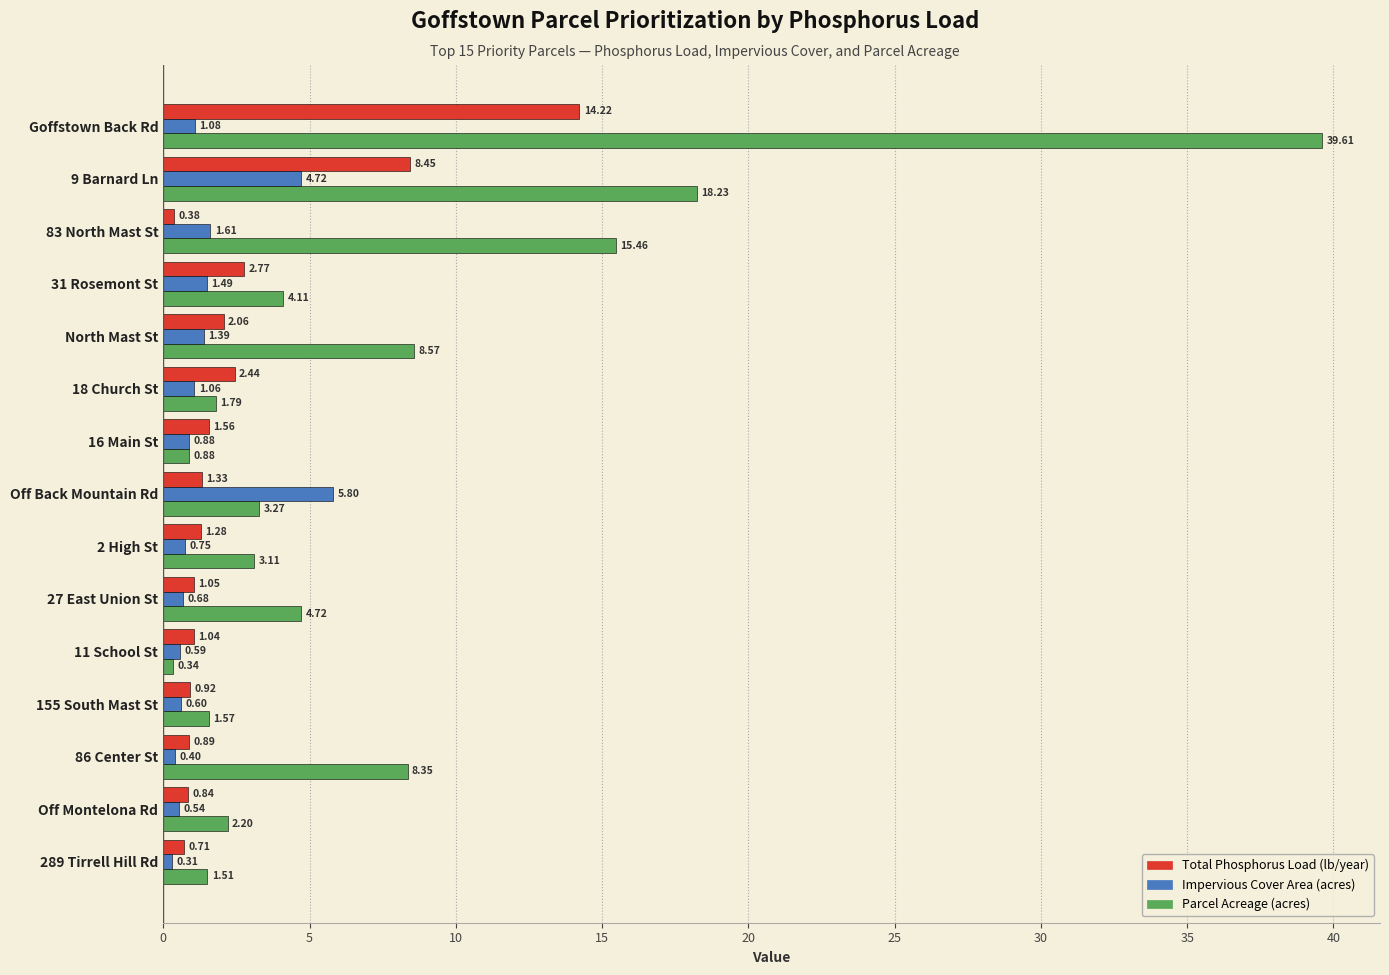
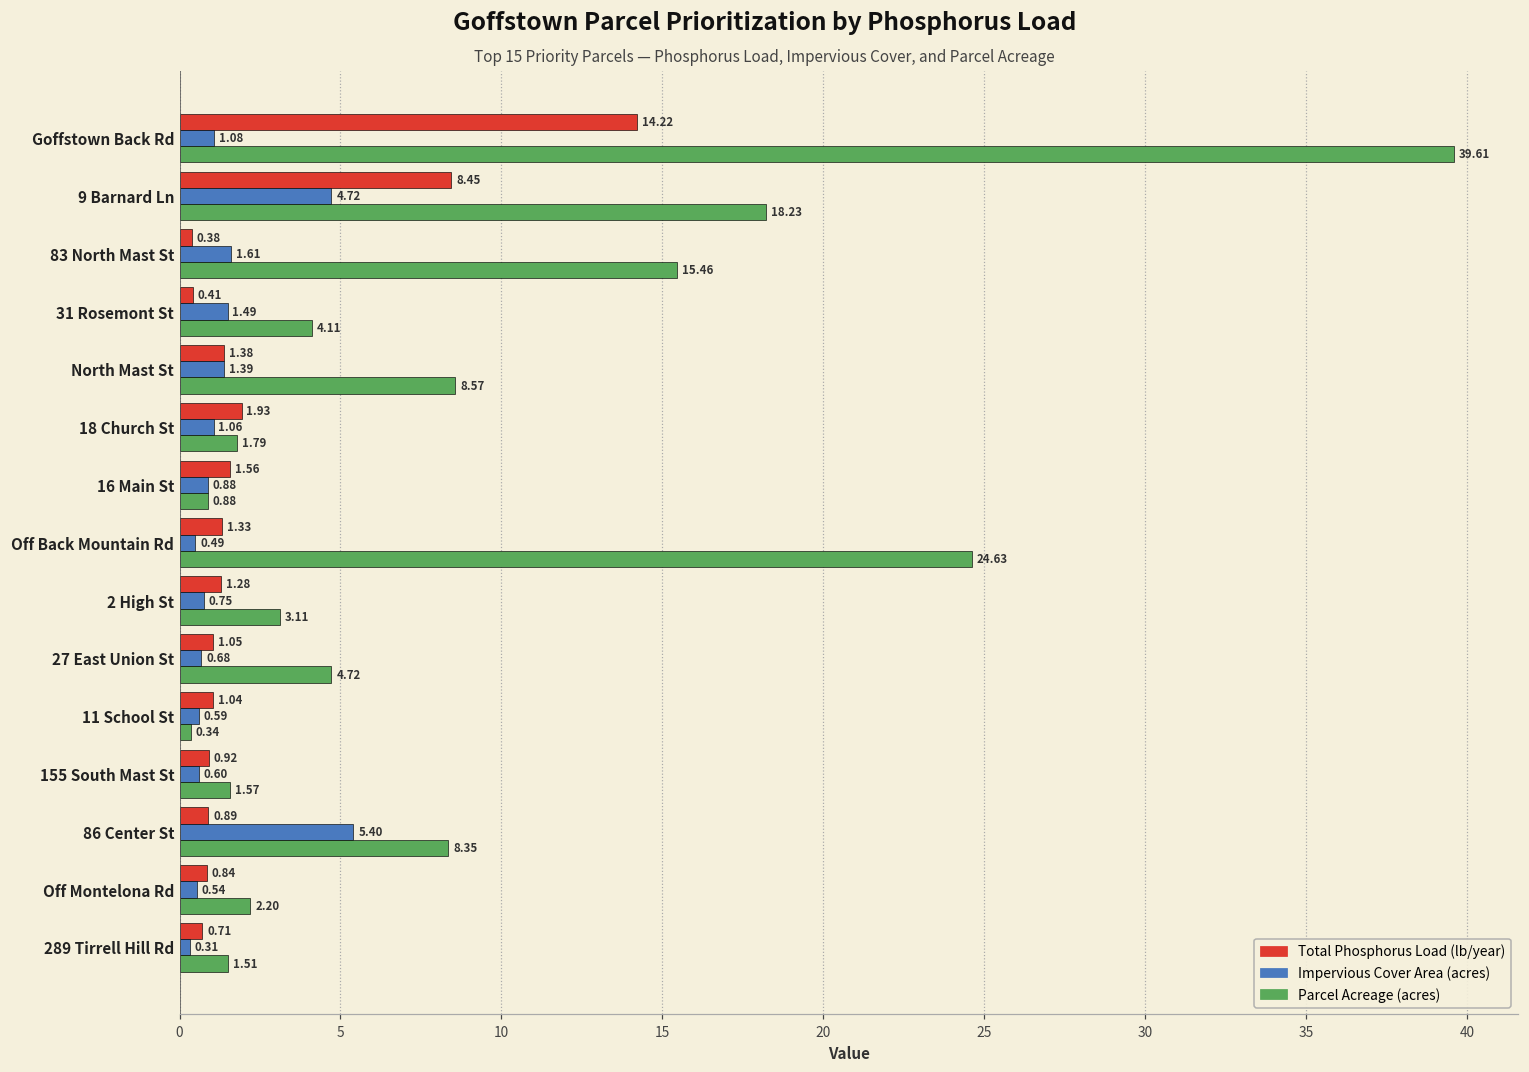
Total Phosphorus Load (lb/year), 31 Rosemont St: 2.77 -> 0.41
Total Phosphorus Load (lb/year), North Mast St: 2.06 -> 1.38
Total Phosphorus Load (lb/year), 18 Church St: 2.44 -> 1.93
Impervious Cover Area (acres), Off Back Mountain Rd: 5.80 -> 0.49
Parcel Acreage (acres), Off Back Mountain Rd: 3.27 -> 24.63
Impervious Cover Area (acres), 86 Center St: 0.40 -> 5.40
